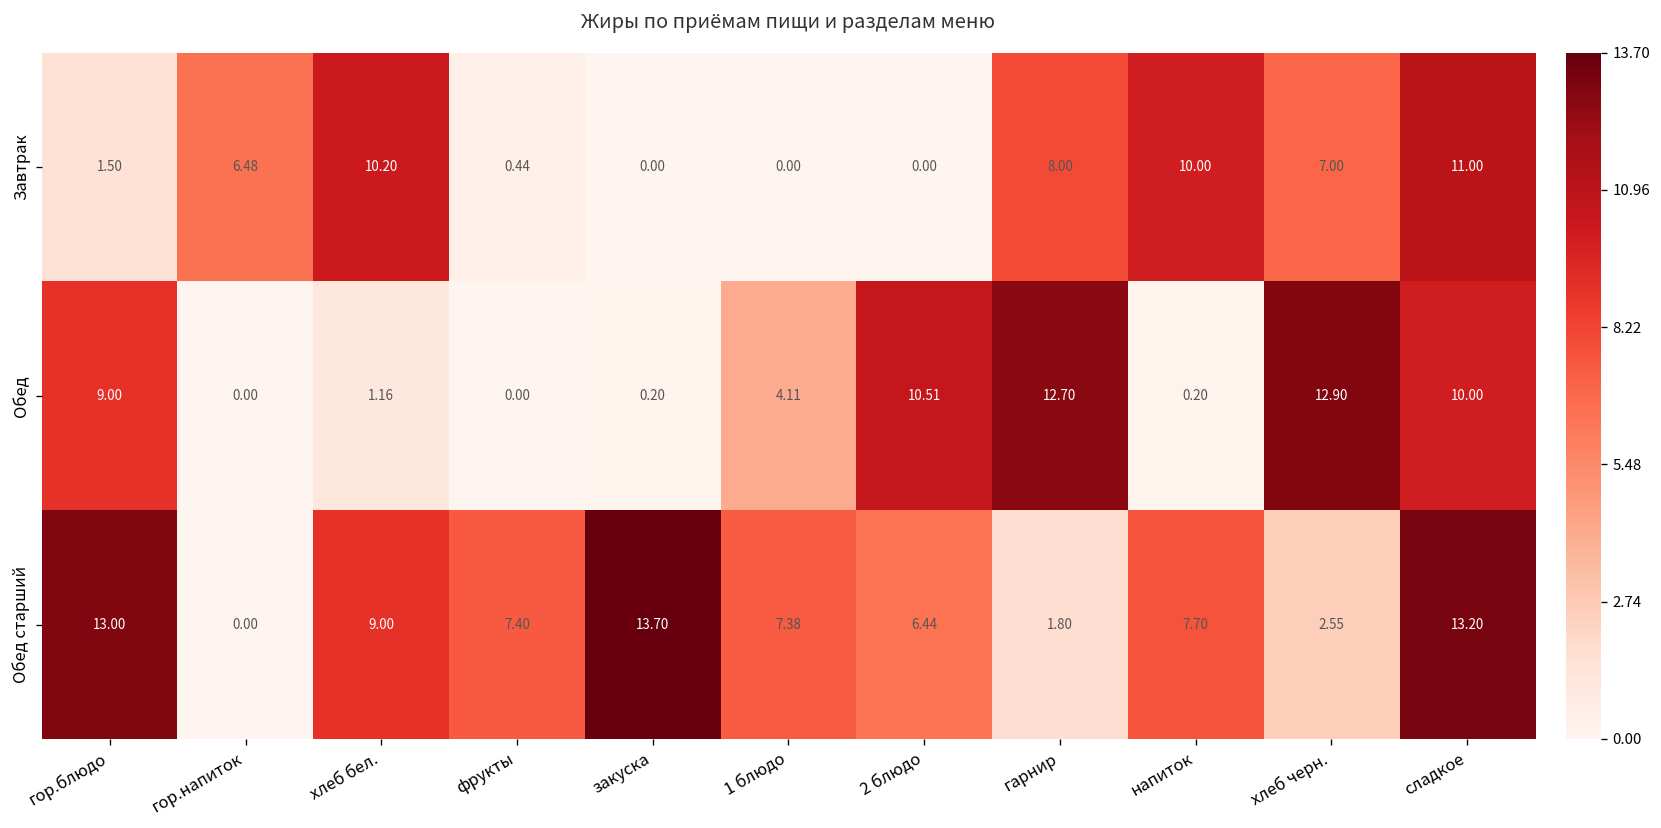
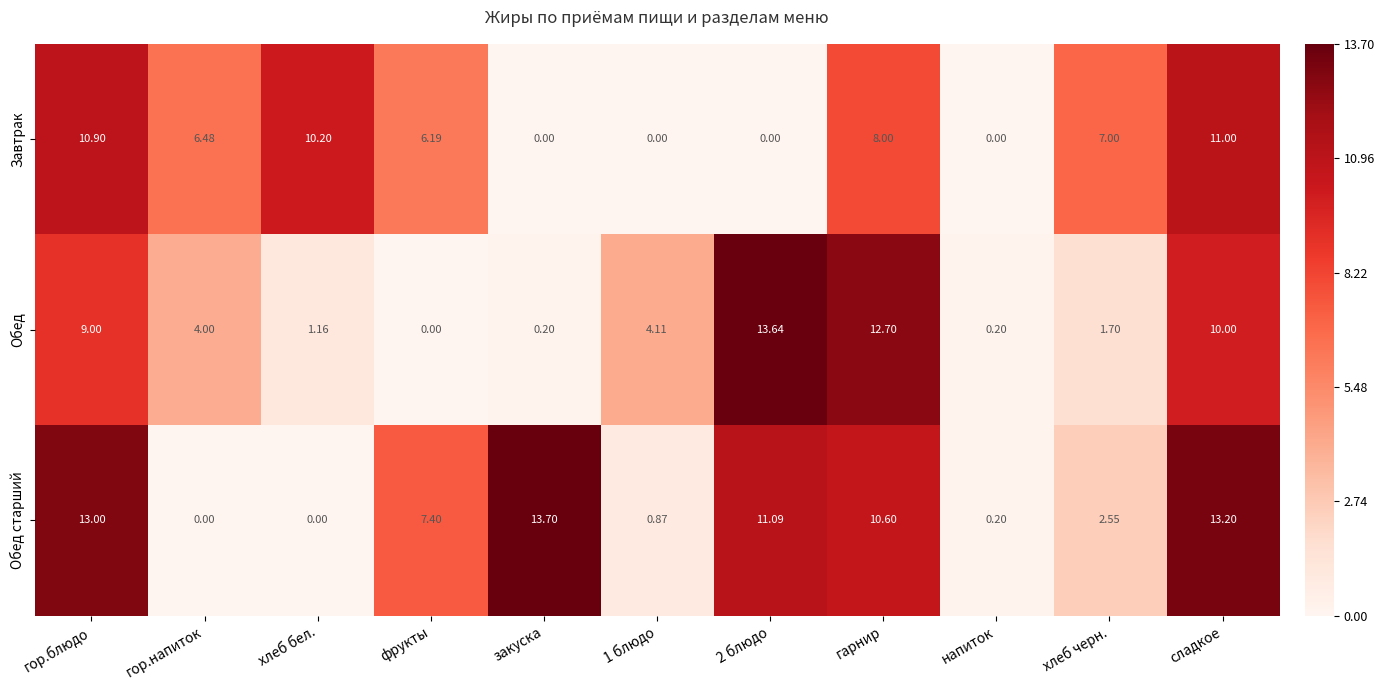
Завтрак, гор.блюдо: 1.50 -> 10.90
Завтрак, фрукты: 0.44 -> 6.19
Завтрак, напиток: 10.00 -> 0.00
Обед, гор.напиток: 0.00 -> 4.00
Обед, 2 блюдо: 10.51 -> 13.64
Обед, хлеб черн.: 12.90 -> 1.70
Обед старший, хлеб бел.: 9.00 -> 0.00
Обед старший, 1 блюдо: 7.38 -> 0.87
Обед старший, 2 блюдо: 6.44 -> 11.09
Обед старший, гарнир: 1.80 -> 10.60
Обед старший, напиток: 7.70 -> 0.20
